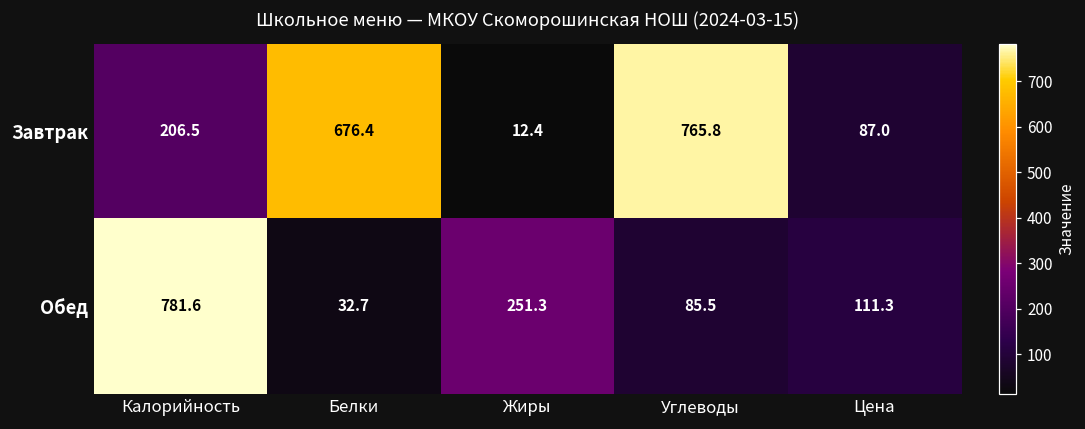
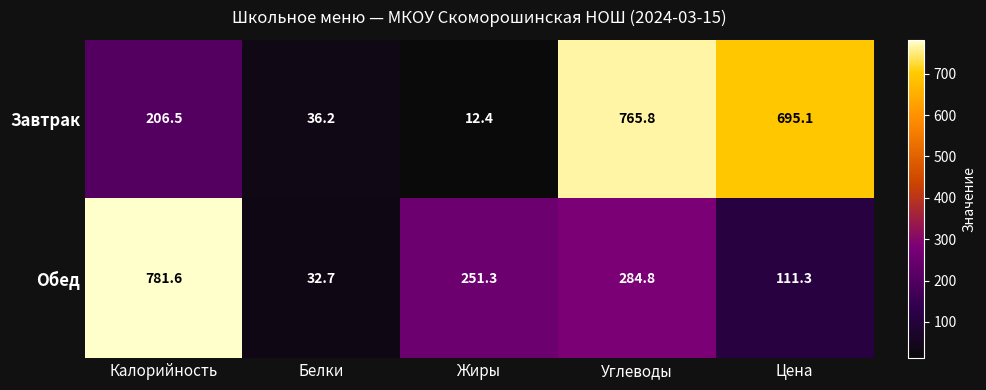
Завтрак, Белки: 676.4 -> 36.2
Завтрак, Цена: 87.0 -> 695.1
Обед, Углеводы: 85.5 -> 284.8
